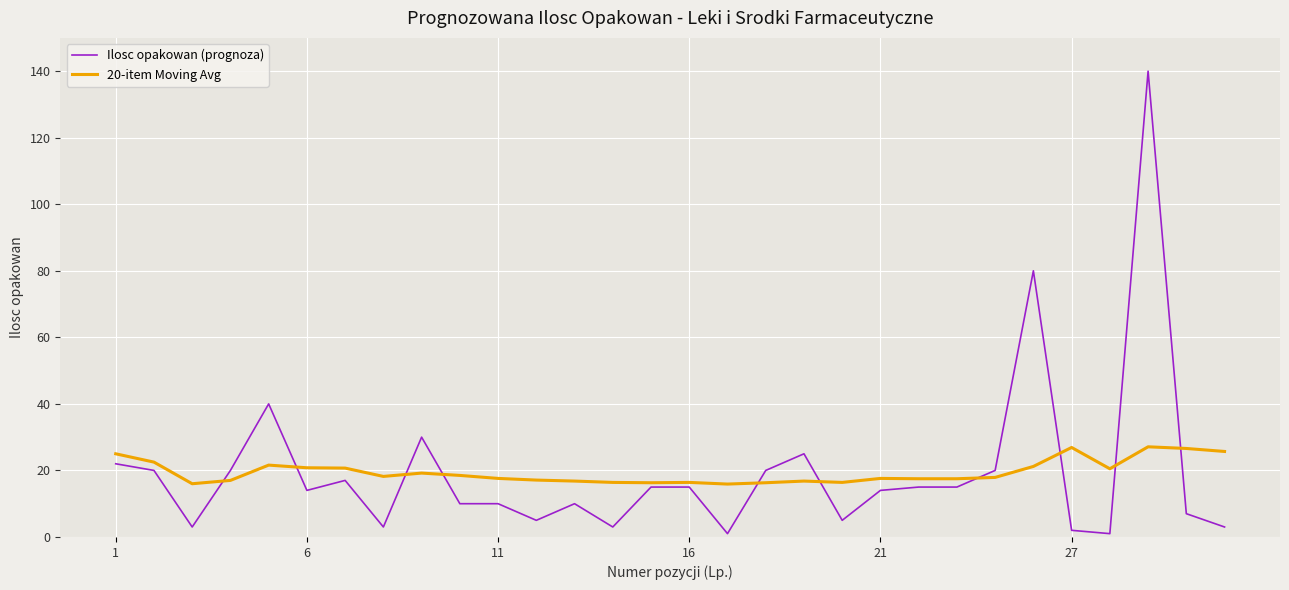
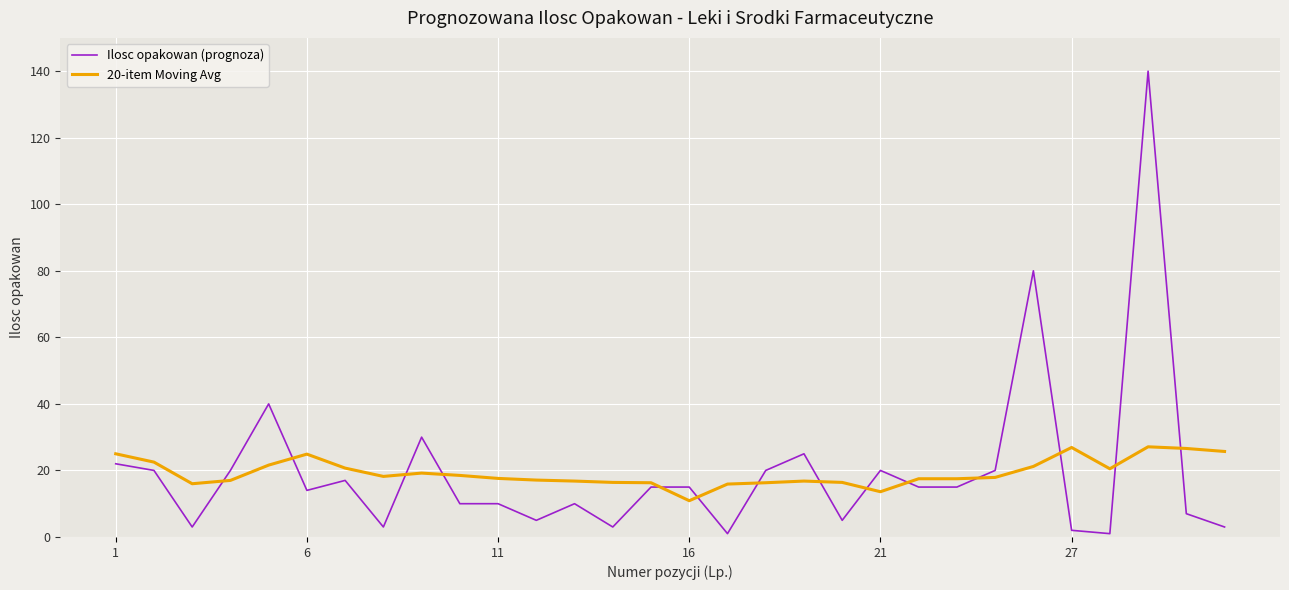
20-item Moving Avg, 6: 21 -> 25
20-item Moving Avg, 16: 16 -> 11
Ilosc opakowan (prognoza), 21: 14 -> 20
20-item Moving Avg, 21: 18 -> 14
